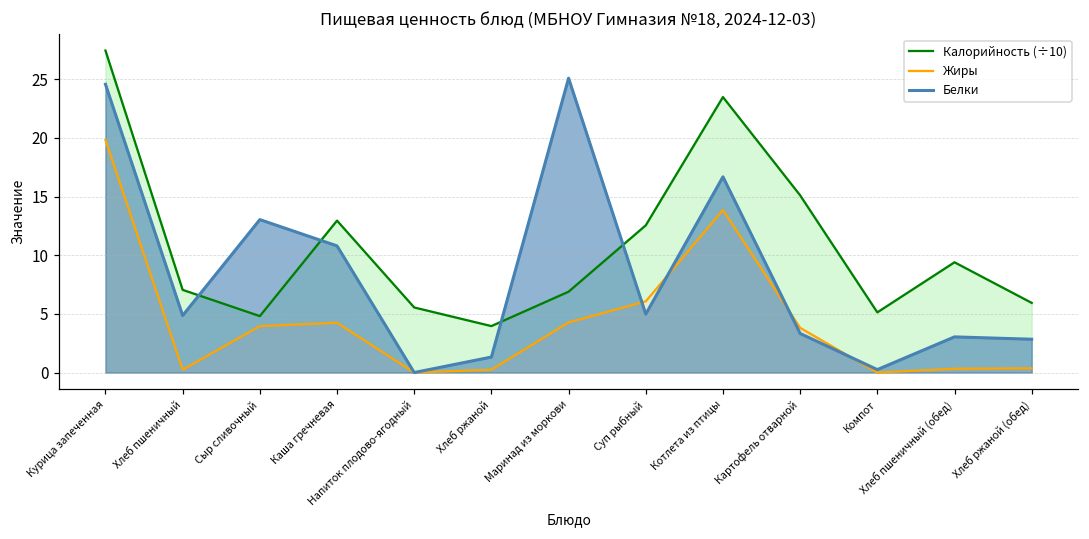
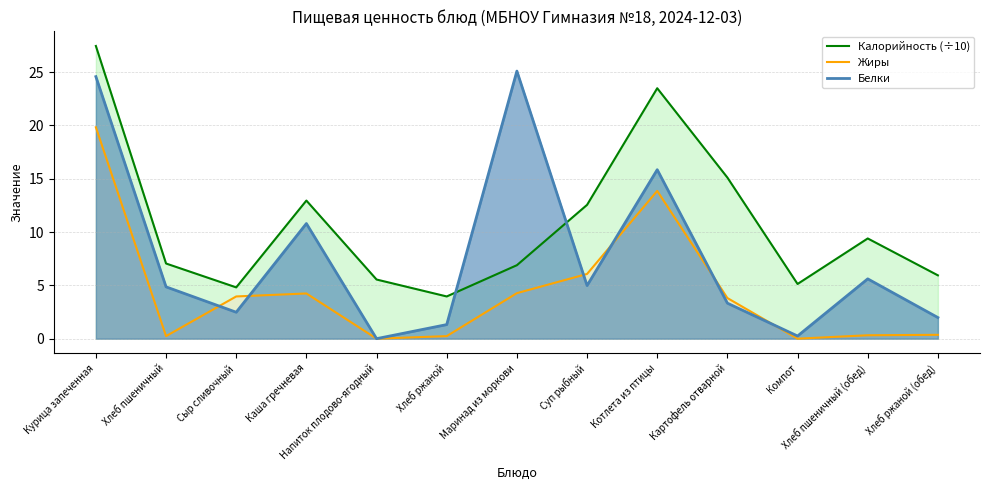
Белки, Сыр сливочный: 13.0 -> 2.5
Белки, Котлета из птицы: 16.7 -> 15.9
Белки, Хлеб пшеничный (обед): 3.0 -> 5.6
Белки, Хлеб ржаной (обед): 2.8 -> 2.0
